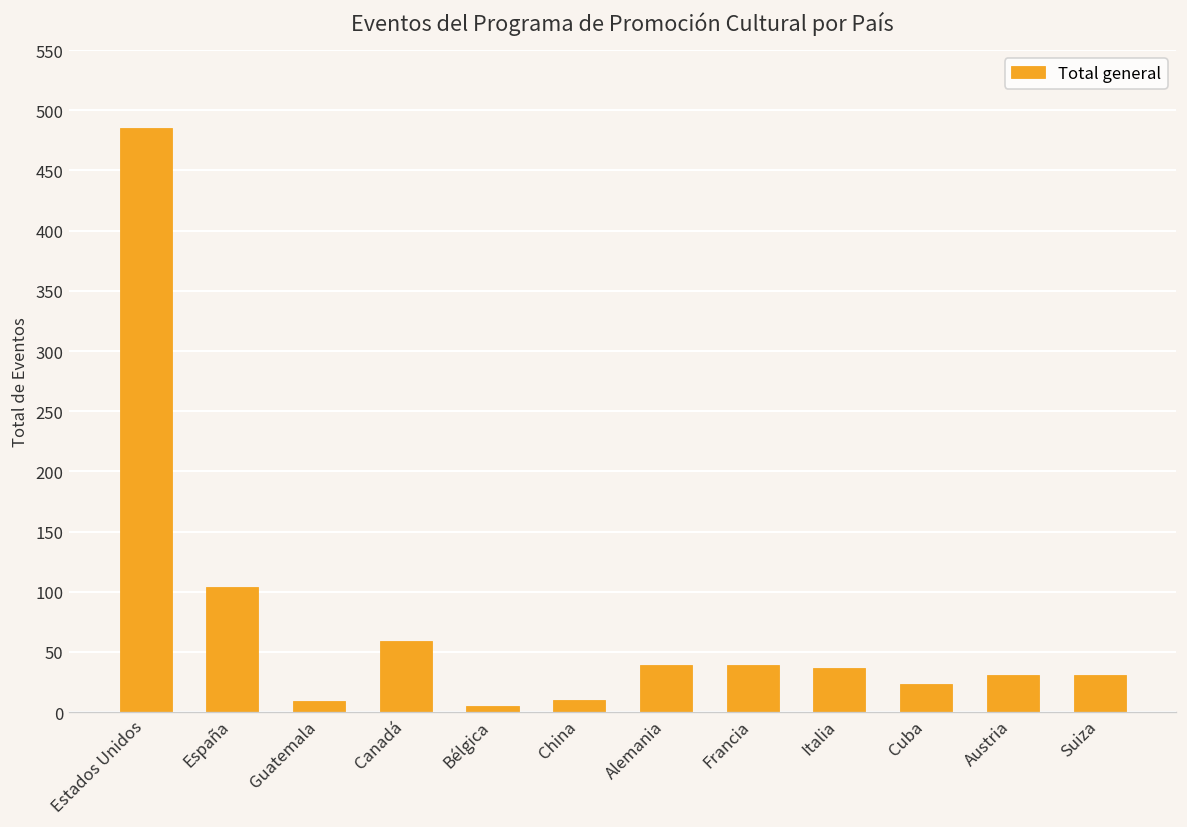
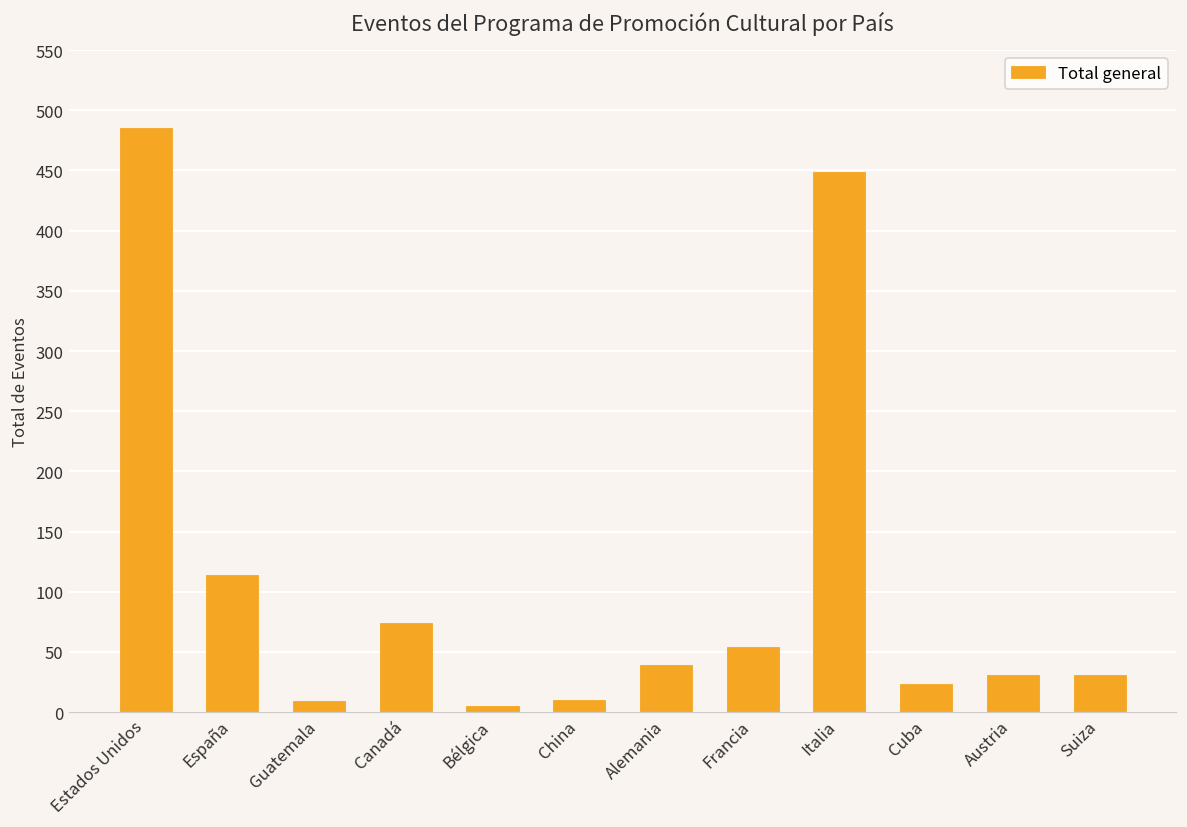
España: 104 -> 114
Canadá: 59 -> 74
Francia: 39 -> 54
Italia: 37 -> 449
